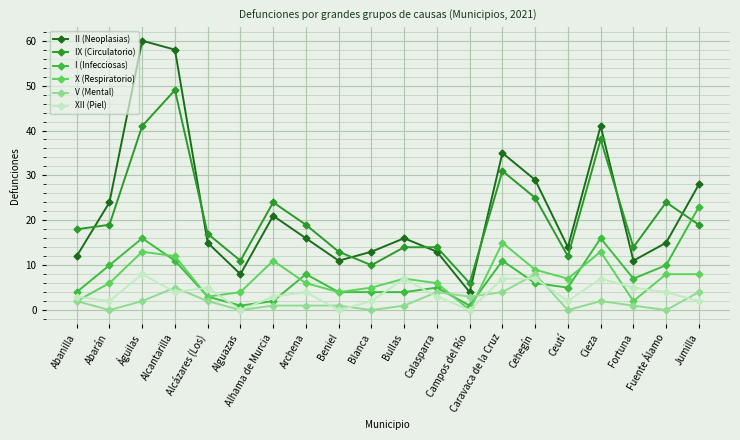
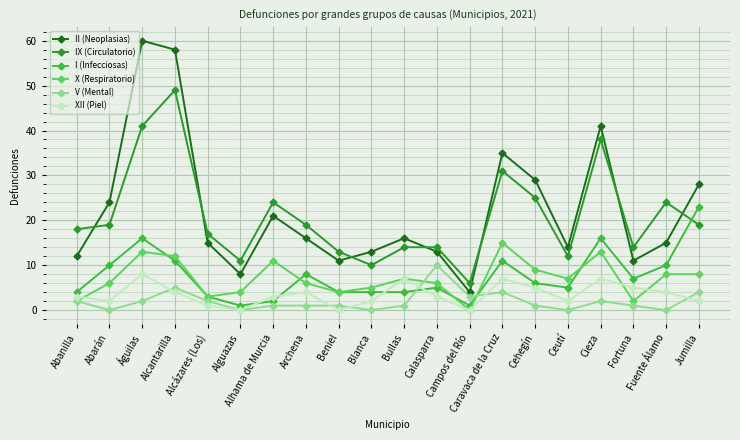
XII (Piel), Alcázares (Los): 5 -> 1
V (Mental), Calasparra: 4 -> 10
V (Mental), Cehegín: 8 -> 1
XII (Piel), Cehegín: 7 -> 5
